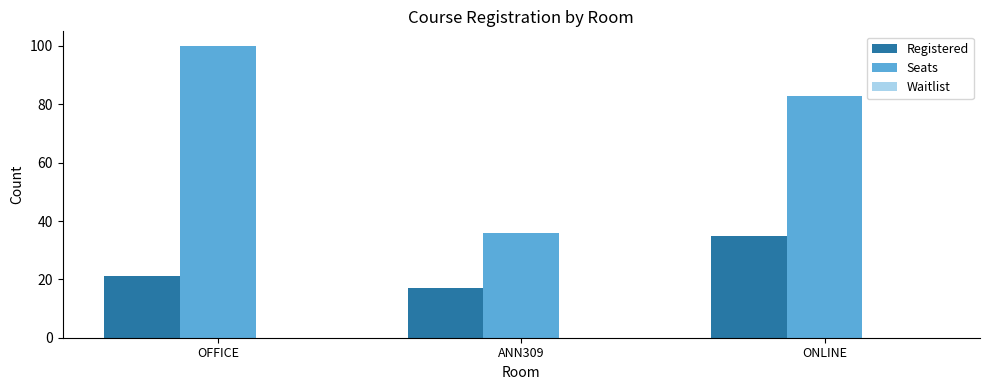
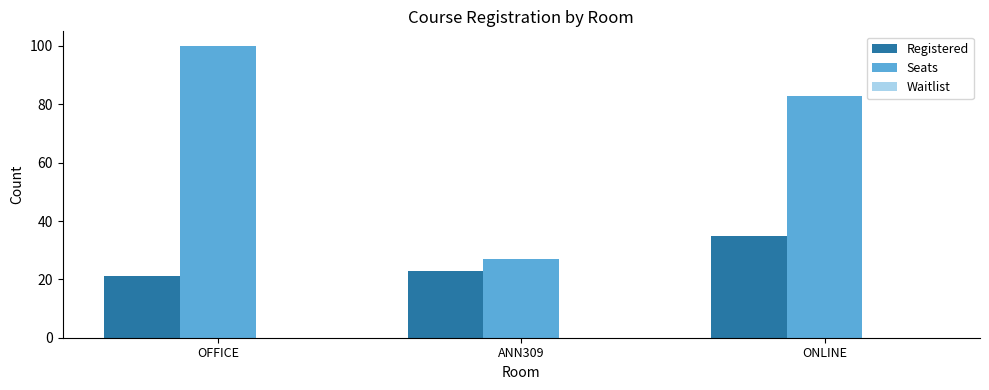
Registered, ANN309: 17 -> 23
Seats, ANN309: 36 -> 27
